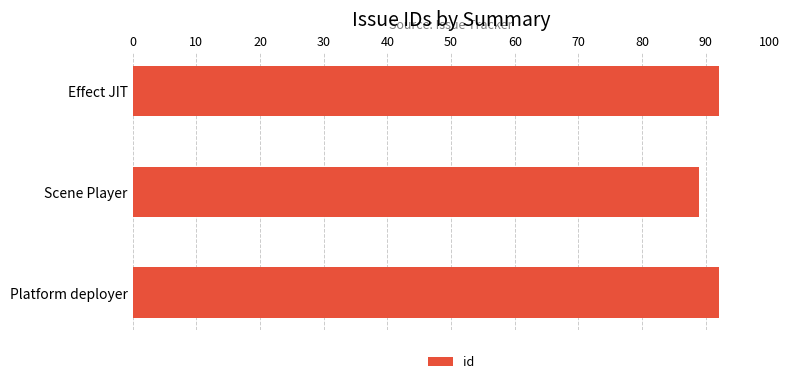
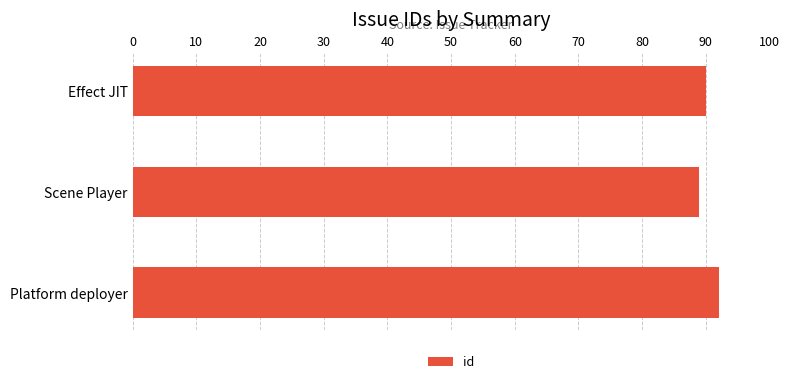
Effect JIT: 92 -> 90
